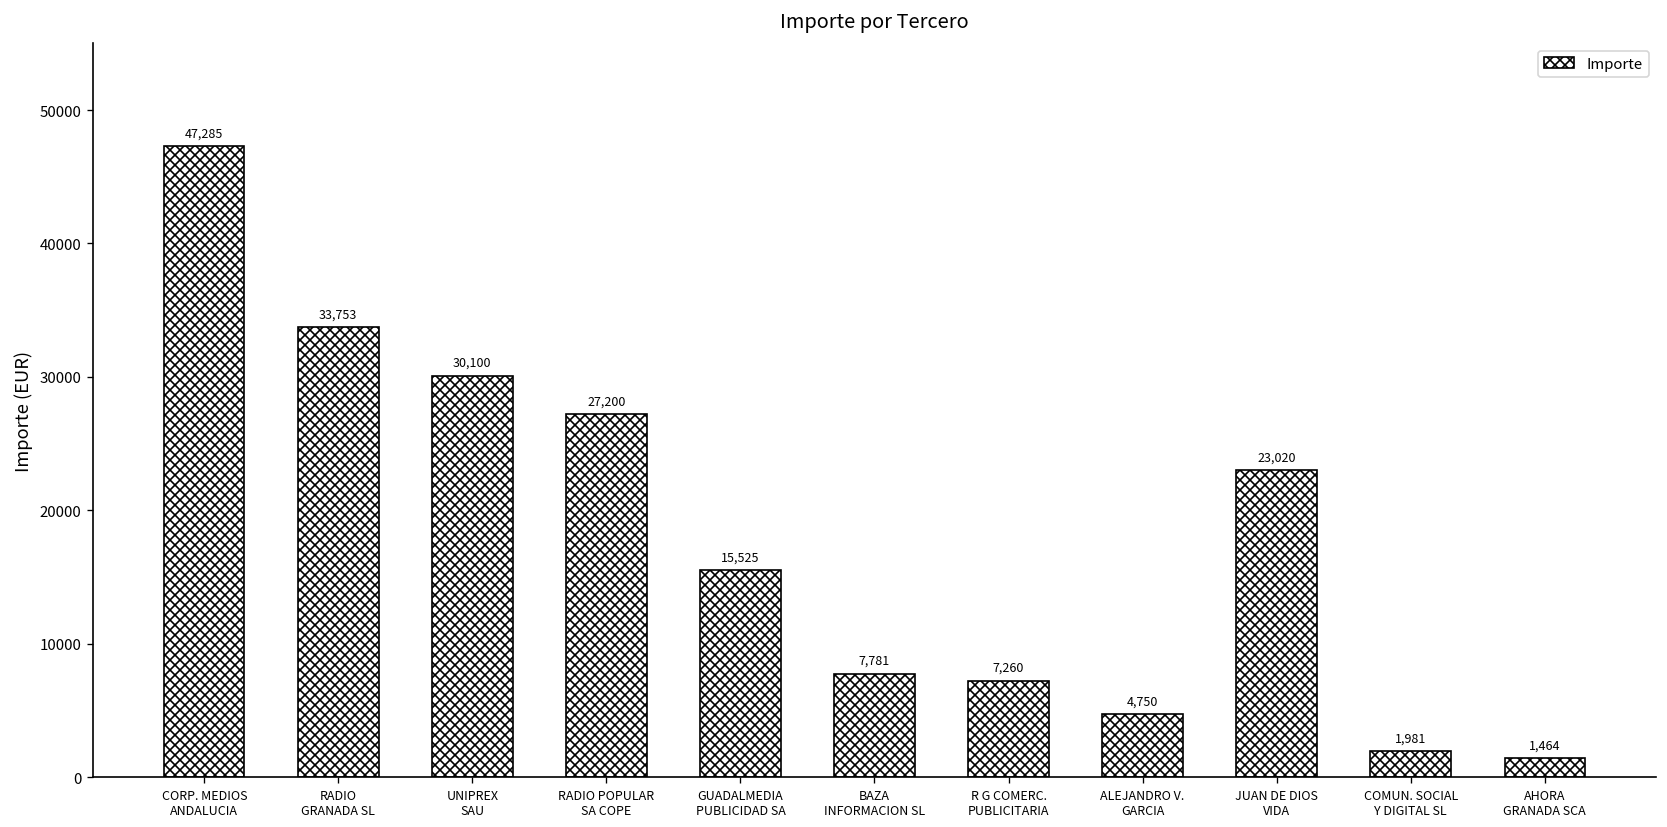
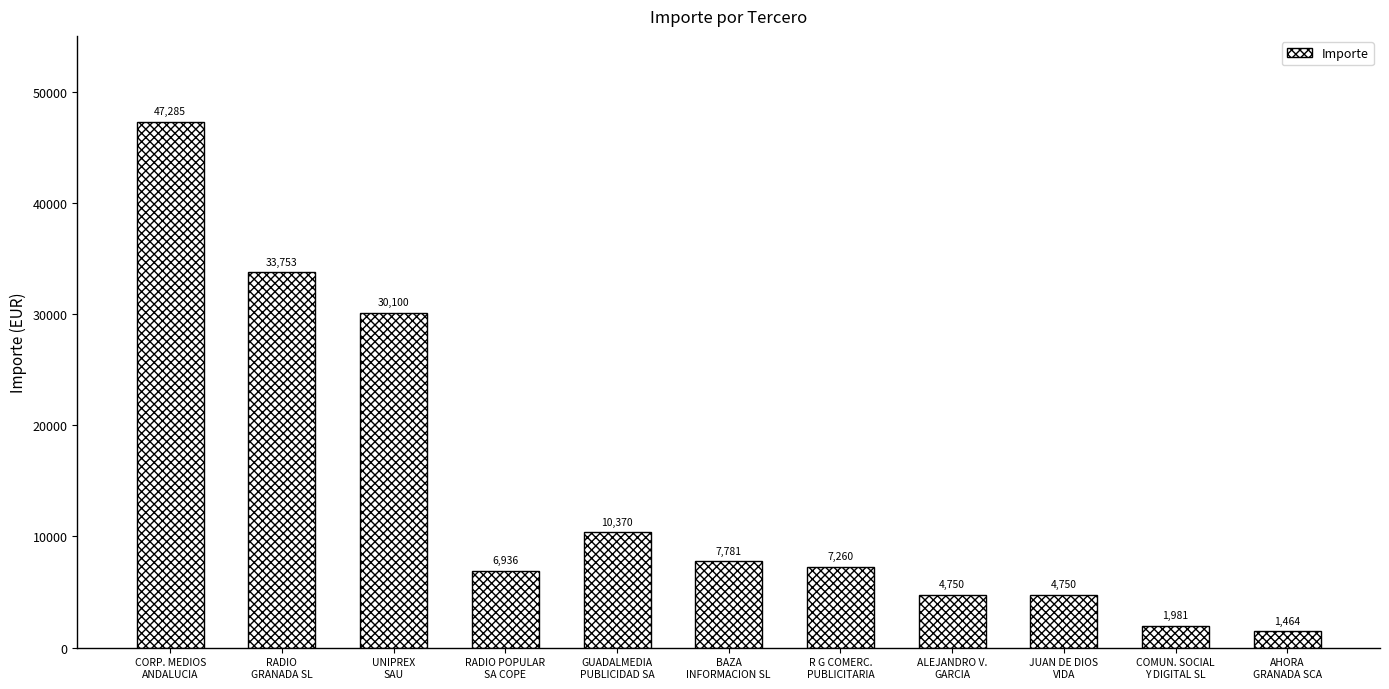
RADIO POPULAR SA COPE: 27,200 -> 6,936
GUADALMEDIA PUBLICIDAD SA: 15,525 -> 10,370
JUAN DE DIOS VIDA: 23,020 -> 4,750
